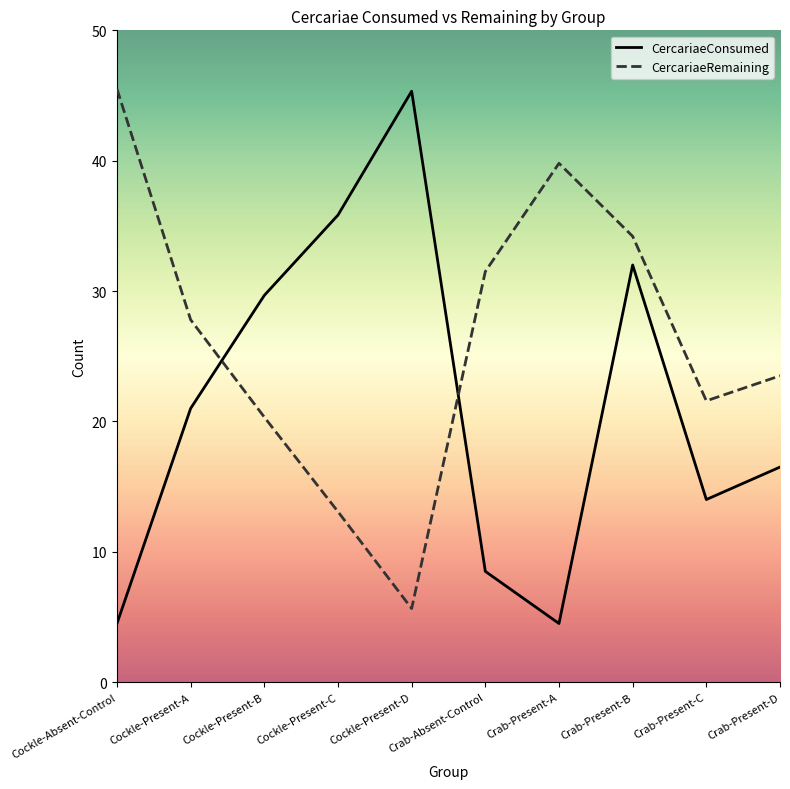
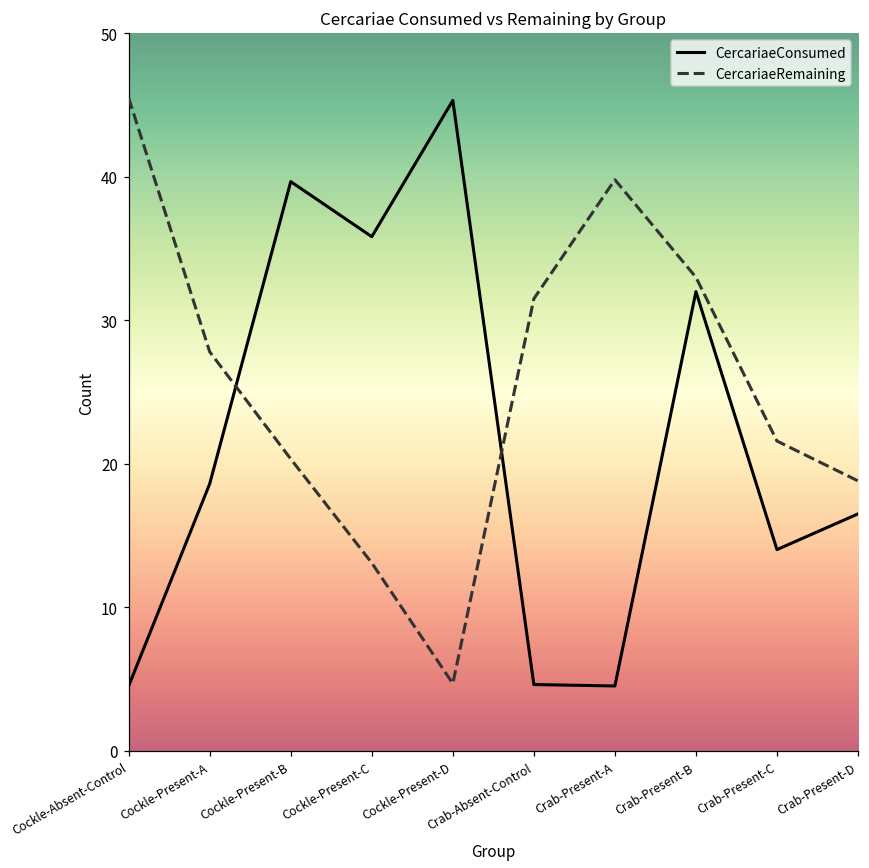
CercariaeConsumed, Cockle-Present-A: 21.0 -> 18.6
CercariaeConsumed, Cockle-Present-B: 29.7 -> 39.7
CercariaeRemaining, Cockle-Present-D: 5.7 -> 4.7
CercariaeConsumed, Crab-Absent-Control: 8.5 -> 4.6
CercariaeRemaining, Crab-Present-B: 34.2 -> 33.0
CercariaeRemaining, Crab-Present-D: 23.5 -> 18.8
